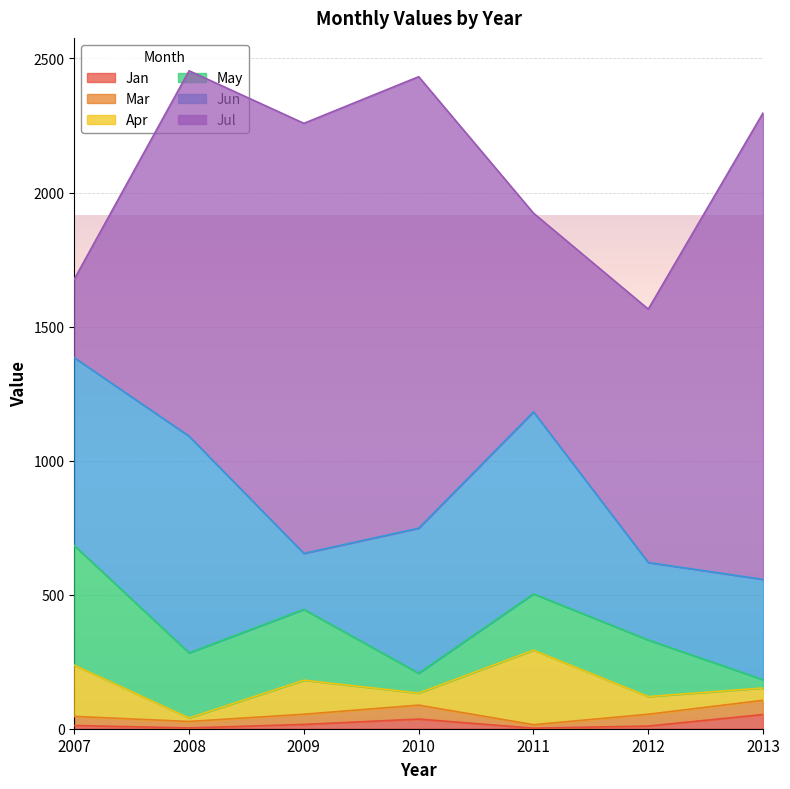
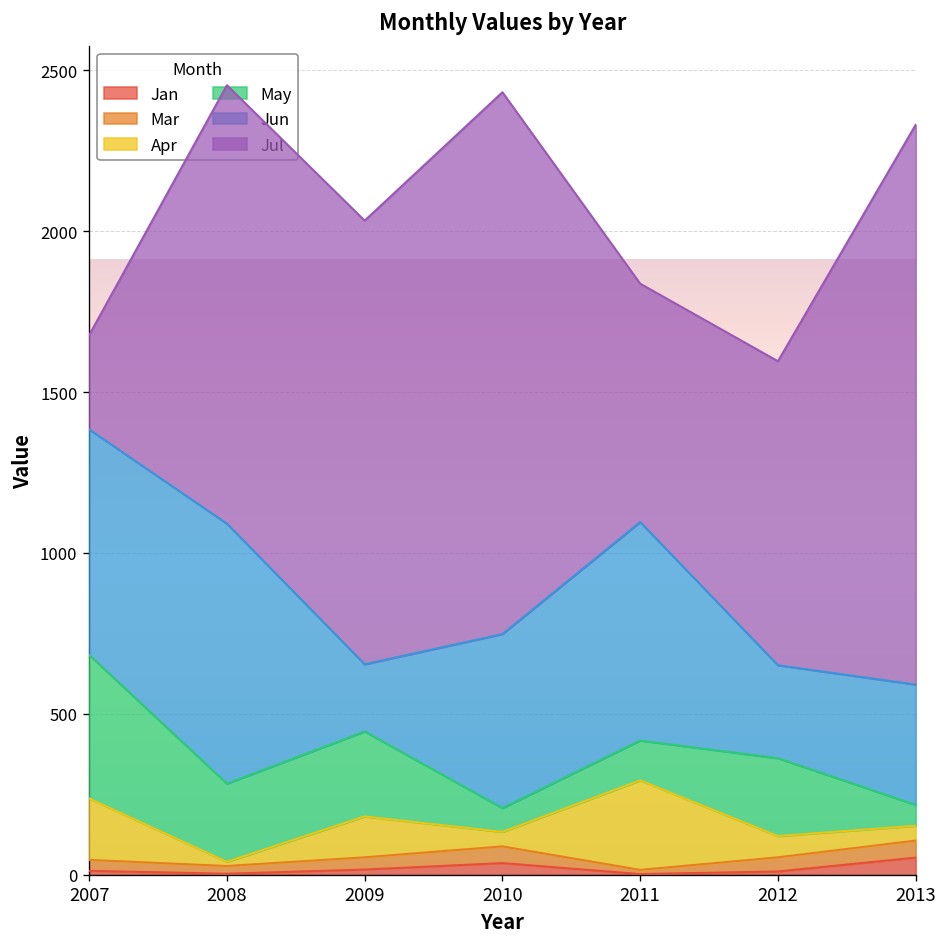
Jul, 2009: 1600 -> 1380
May, 2011: 210 -> 120
May, 2012: 210 -> 240
May, 2013: 30 -> 70
